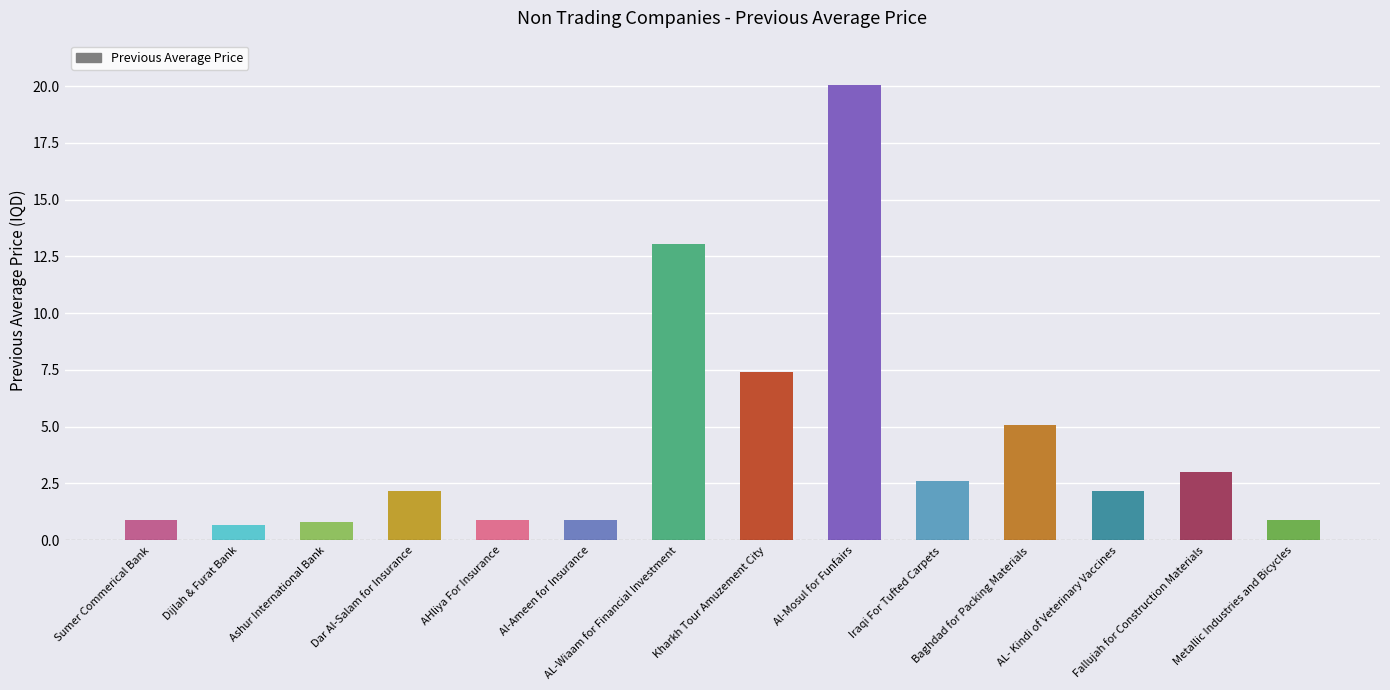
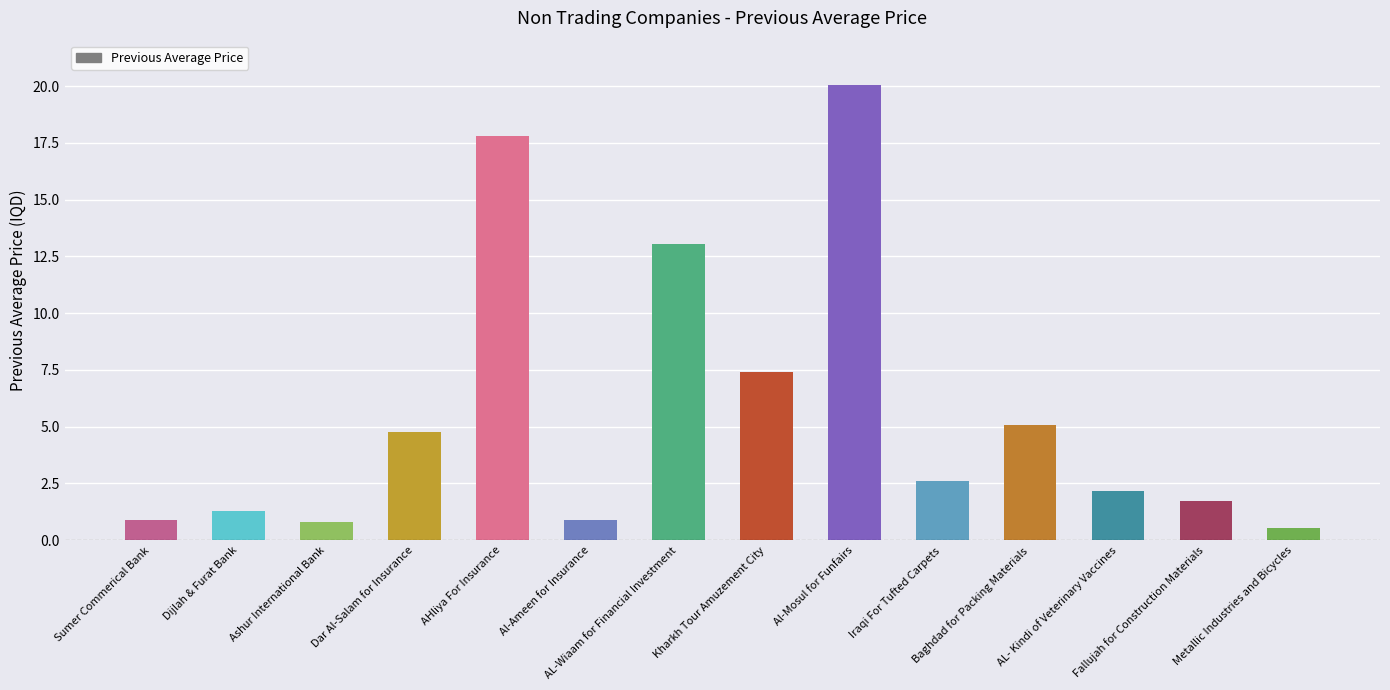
Dijlah & Furat Bank: 0.7 -> 1.3
Dar Al-Salam for Insurance: 2.2 -> 4.8
AHliya For Insurance: 0.9 -> 17.8
Fallujah for Construction Materials: 3.0 -> 1.7
Metallic Industries and Bicycles: 0.9 -> 0.5
